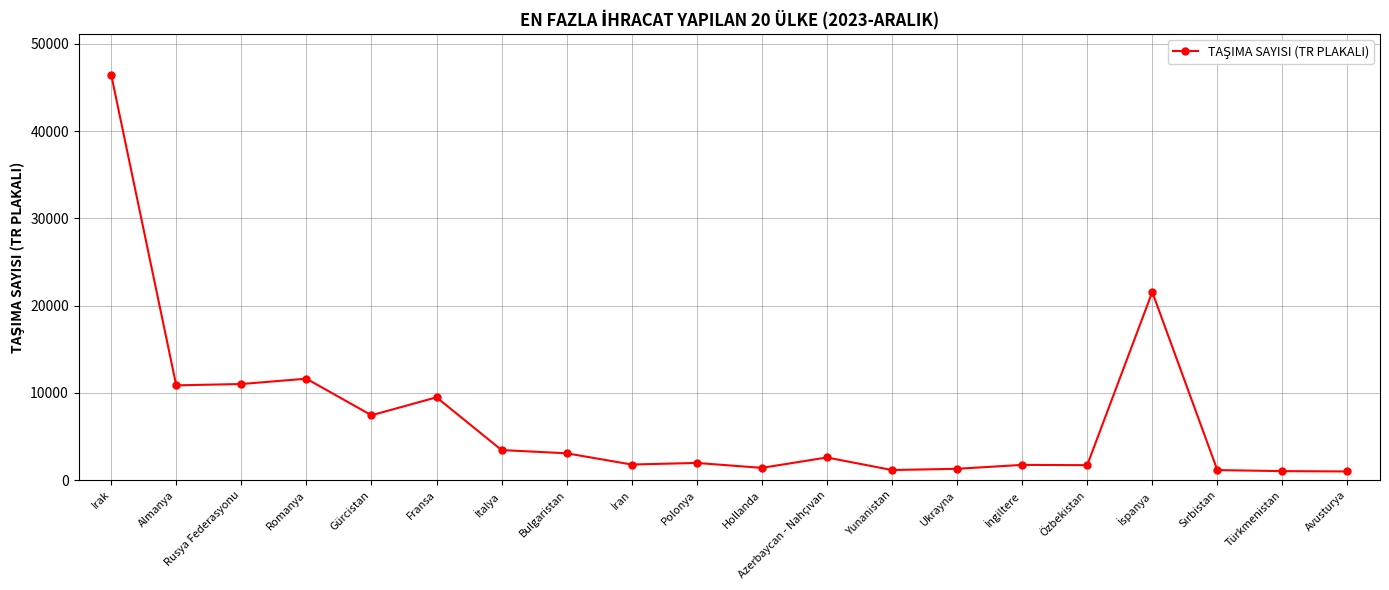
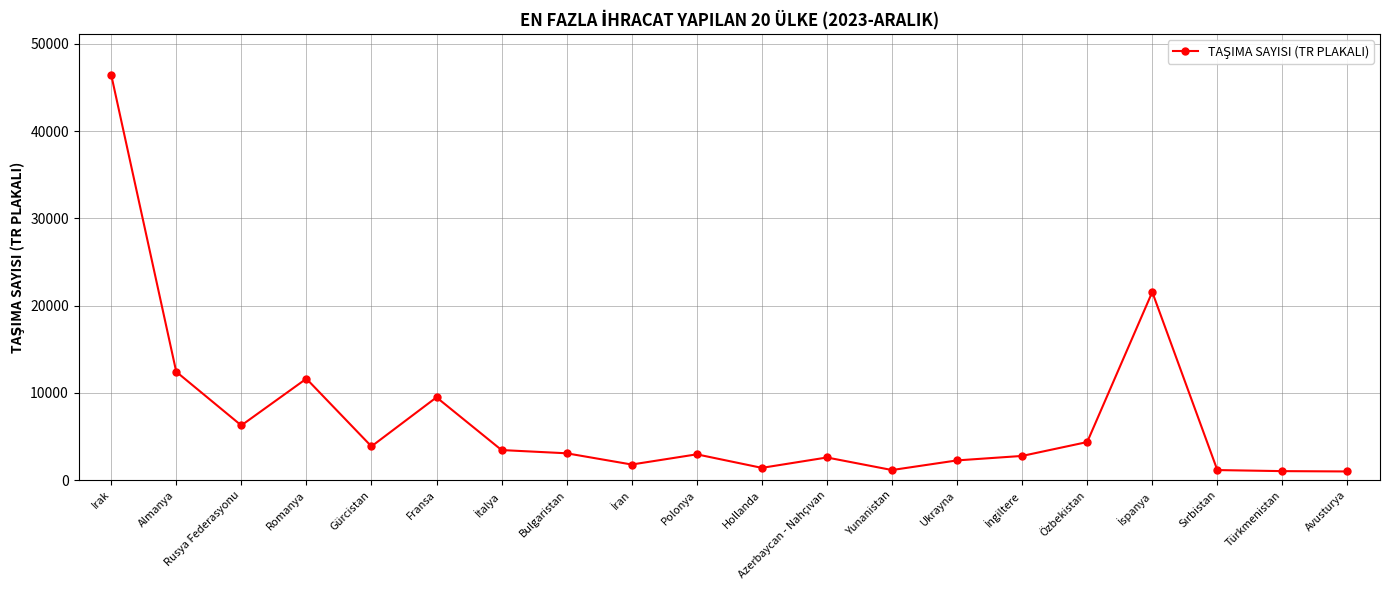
Almanya: 11000 -> 12000
Rusya Federasyonu: 11000 -> 6000
Gürcistan: 7000 -> 4000
Polonya: 2000 -> 3000
Ukrayna: 1000 -> 2000
İngiltere: 2000 -> 3000
Özbekistan: 2000 -> 4000
